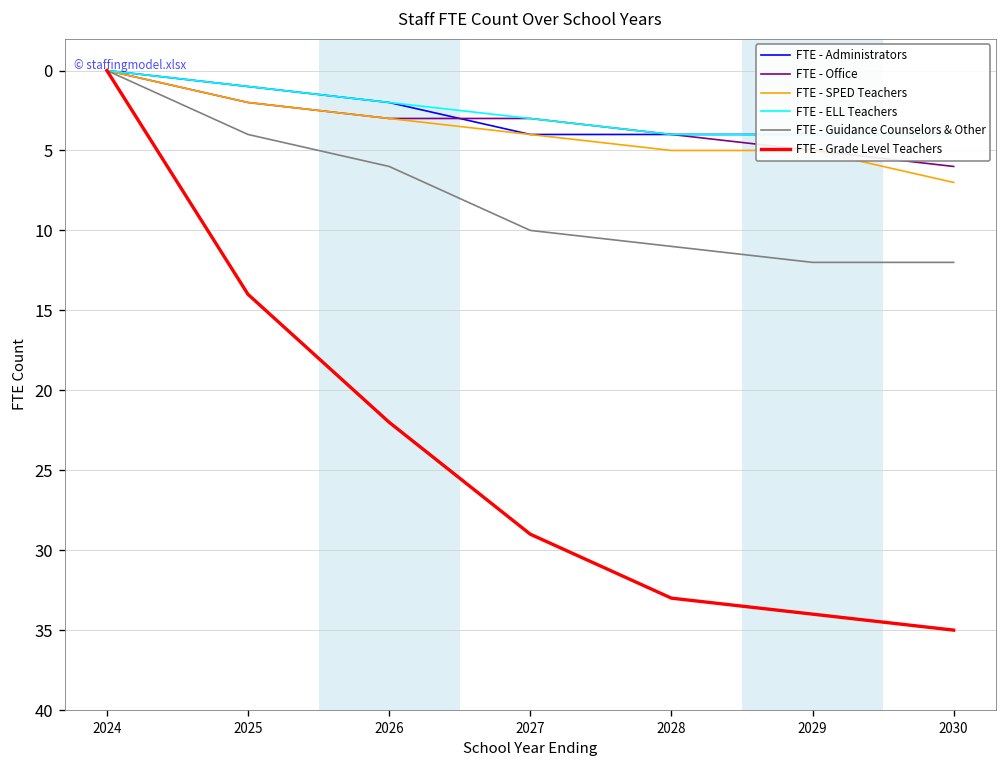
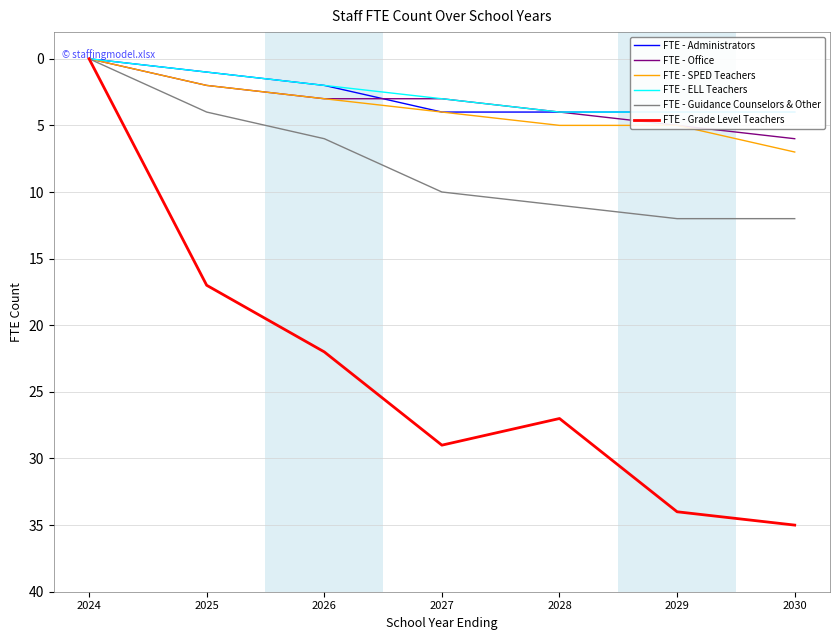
FTE - Grade Level Teachers, 2025: 14 -> 17
FTE - Grade Level Teachers, 2028: 33 -> 27
